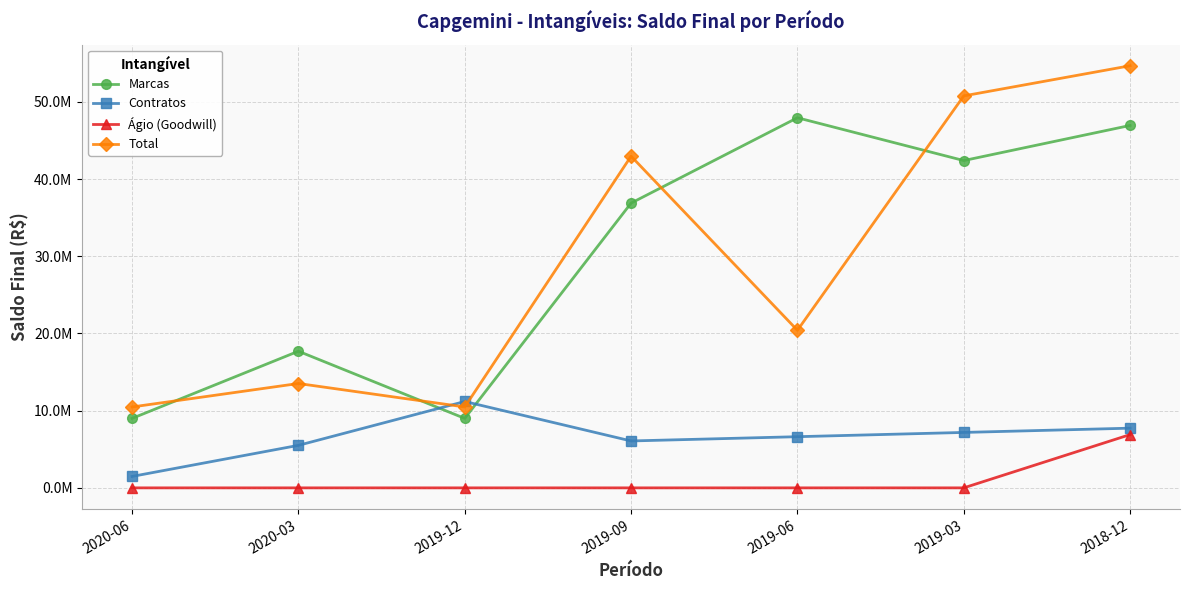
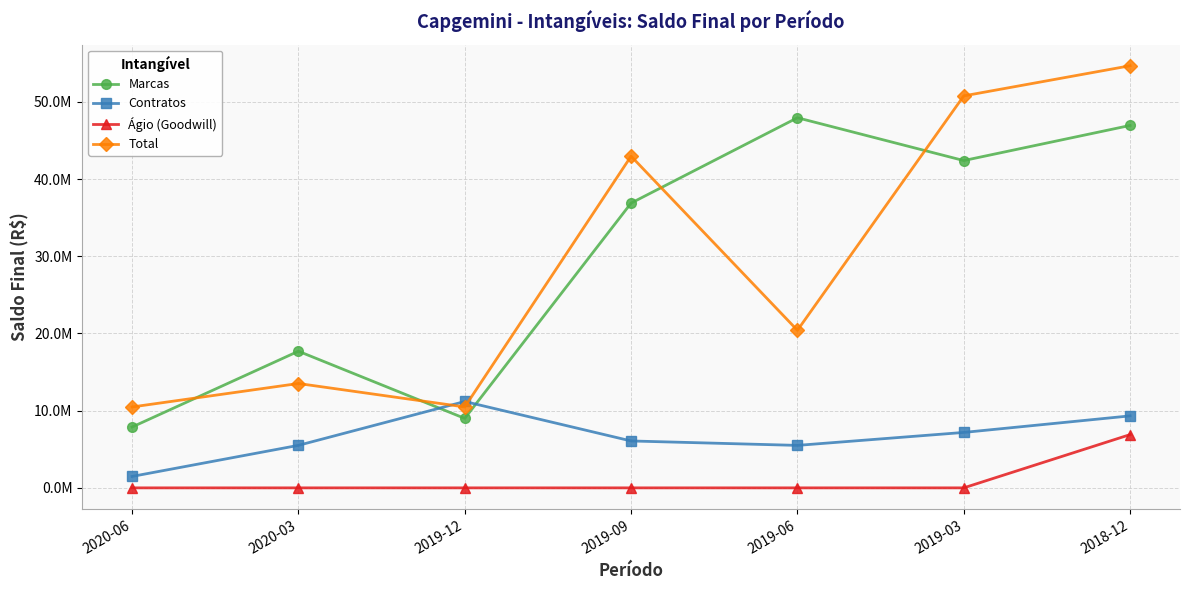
Marcas, 2020-06: 9000000 -> 8000000
Contratos, 2019-06: 7000000 -> 6000000
Contratos, 2018-12: 8000000 -> 9000000
